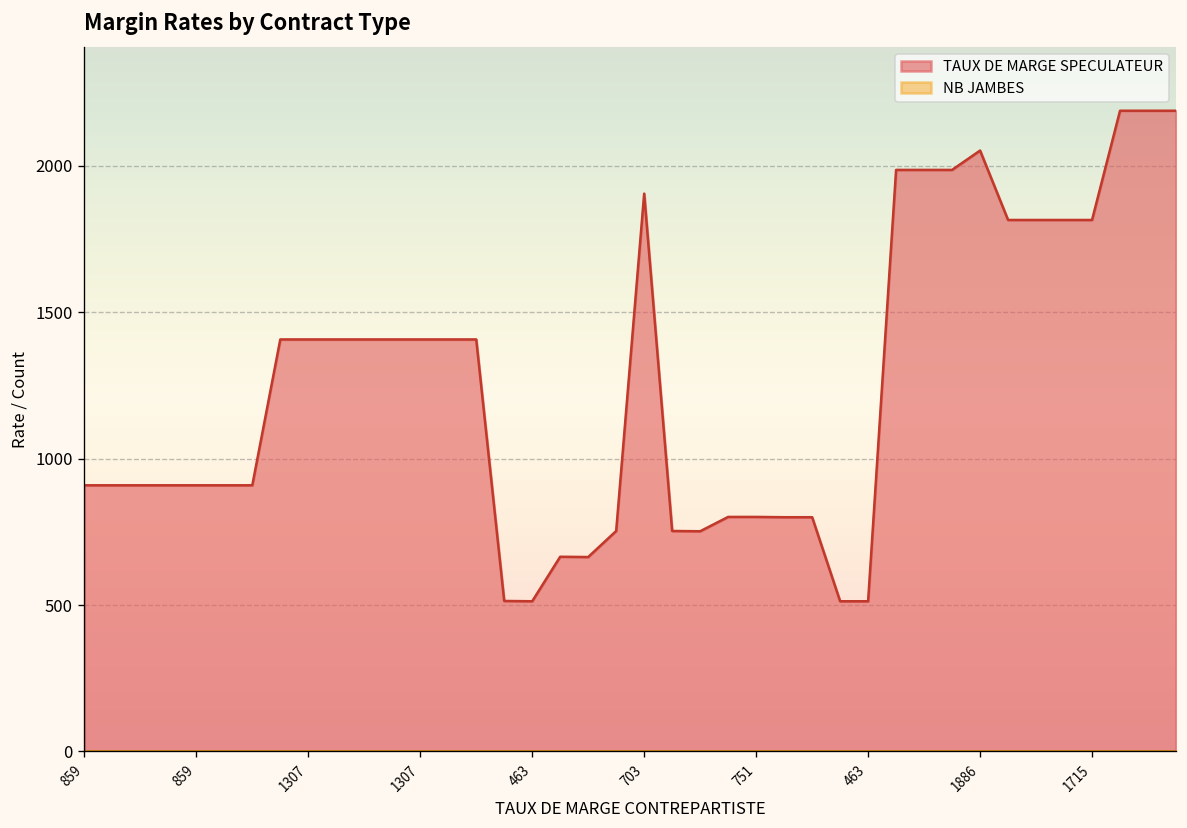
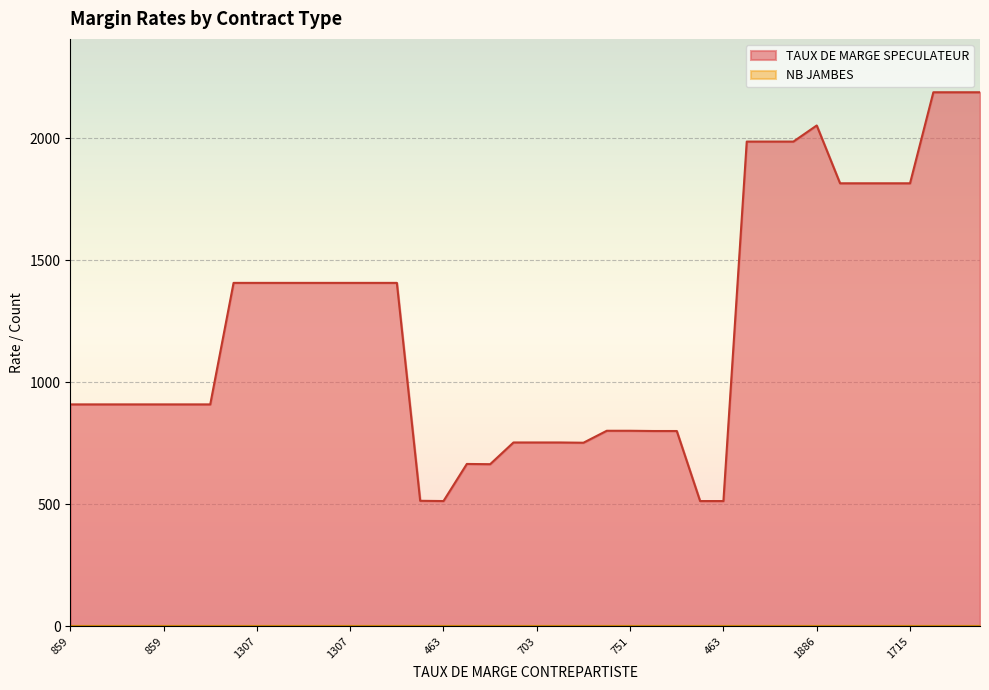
TAUX DE MARGE SPECULATEUR, 703: 1910 -> 750
